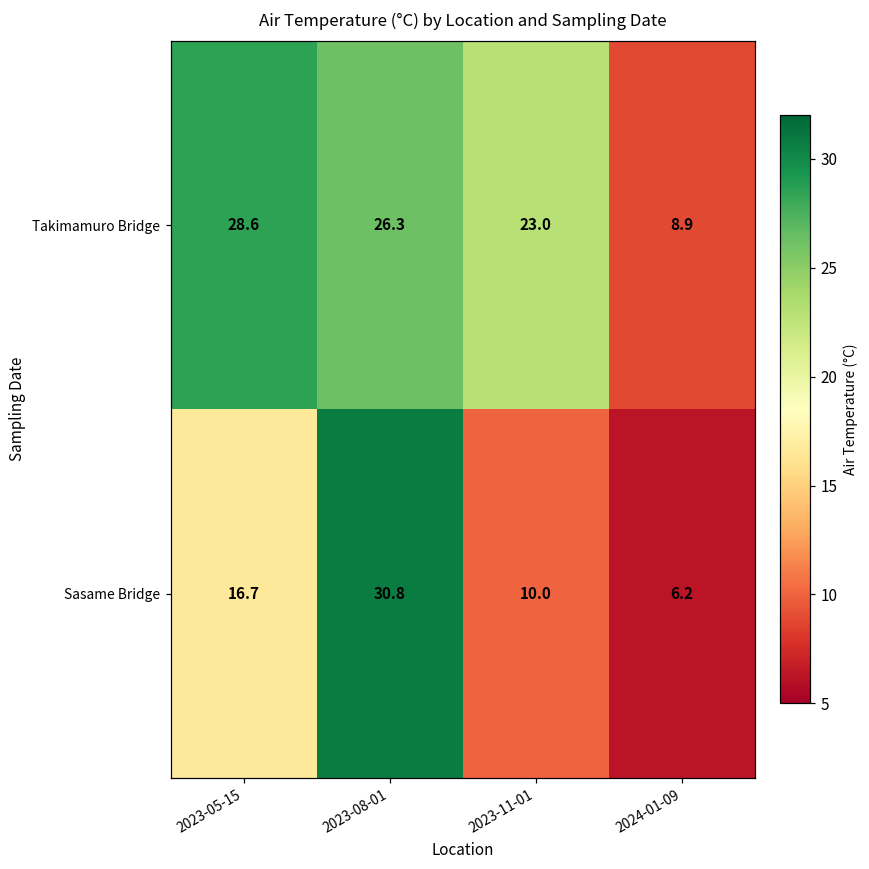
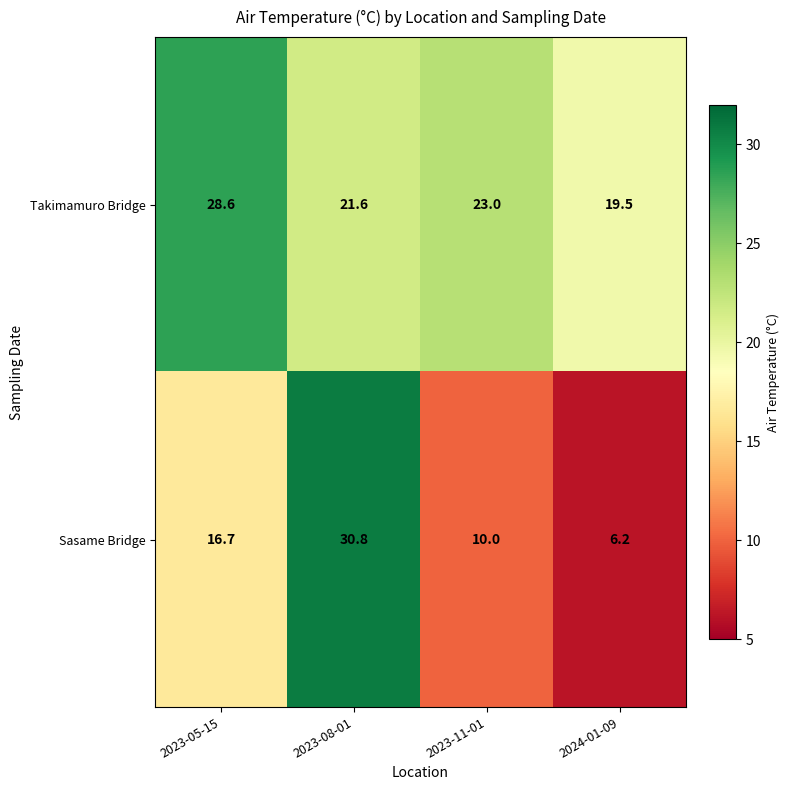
Takimamuro Bridge, 2023-08-01: 26.3 -> 21.6
Takimamuro Bridge, 2024-01-09: 8.9 -> 19.5
